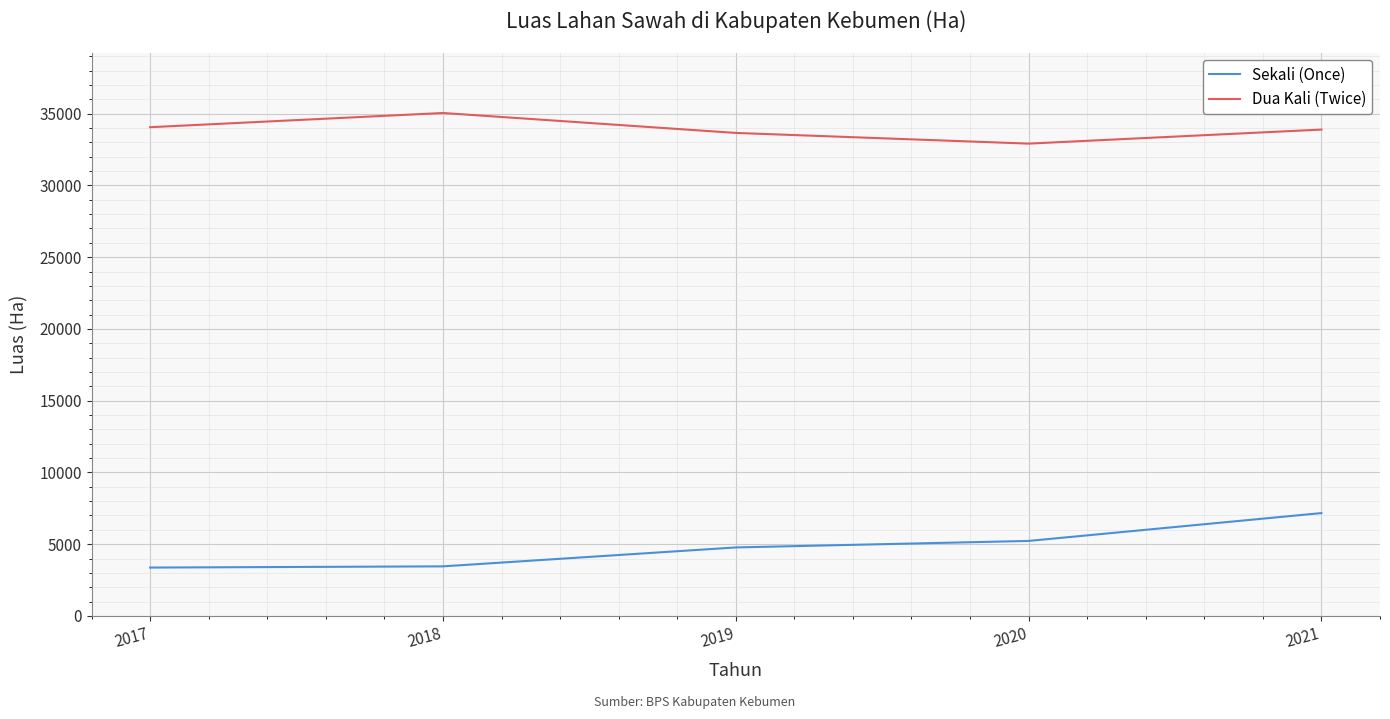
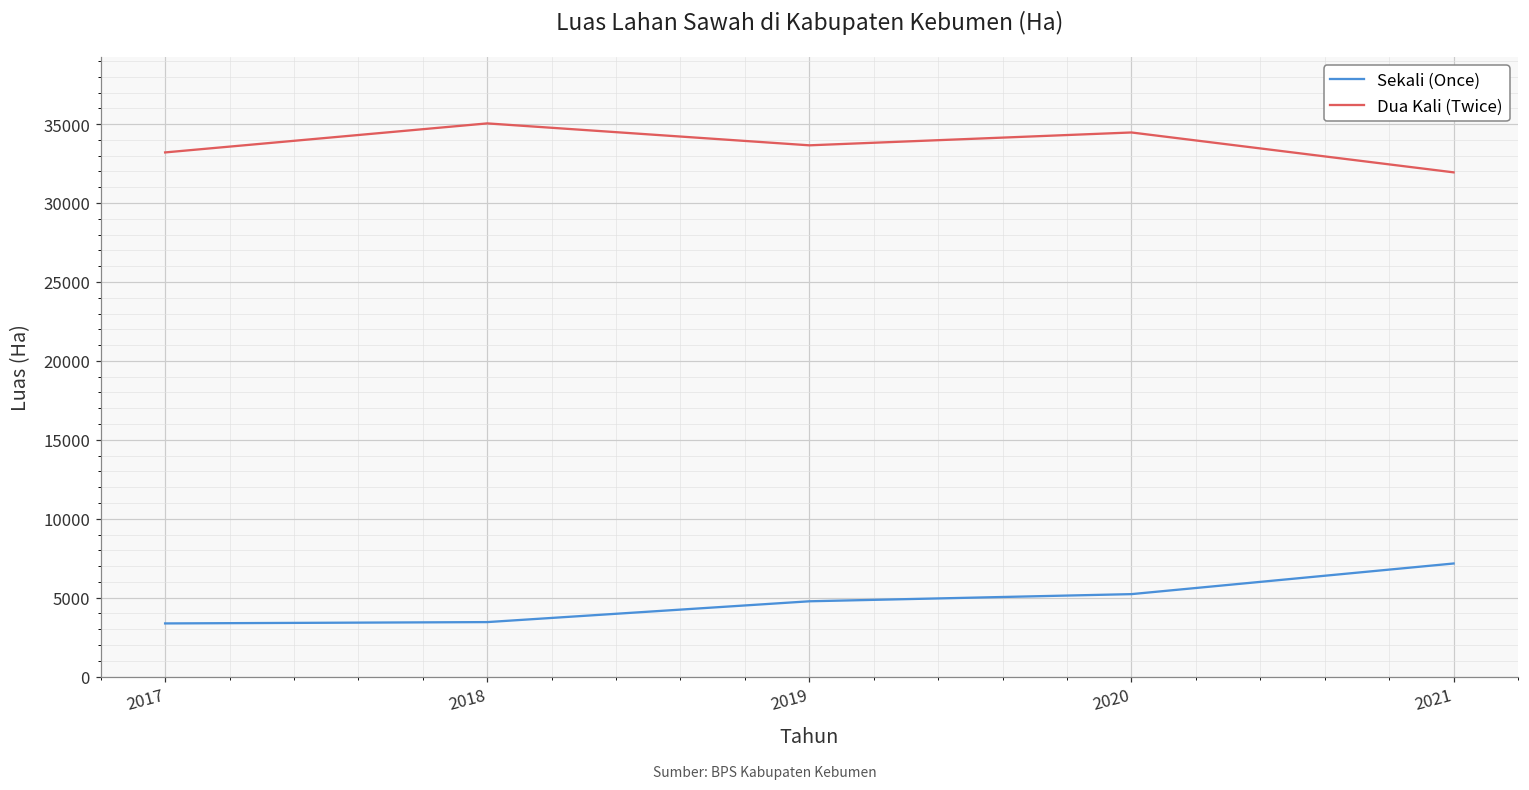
Dua Kali (Twice), 2017: 34100 -> 33200
Dua Kali (Twice), 2020: 32900 -> 34500
Dua Kali (Twice), 2021: 33900 -> 31900
